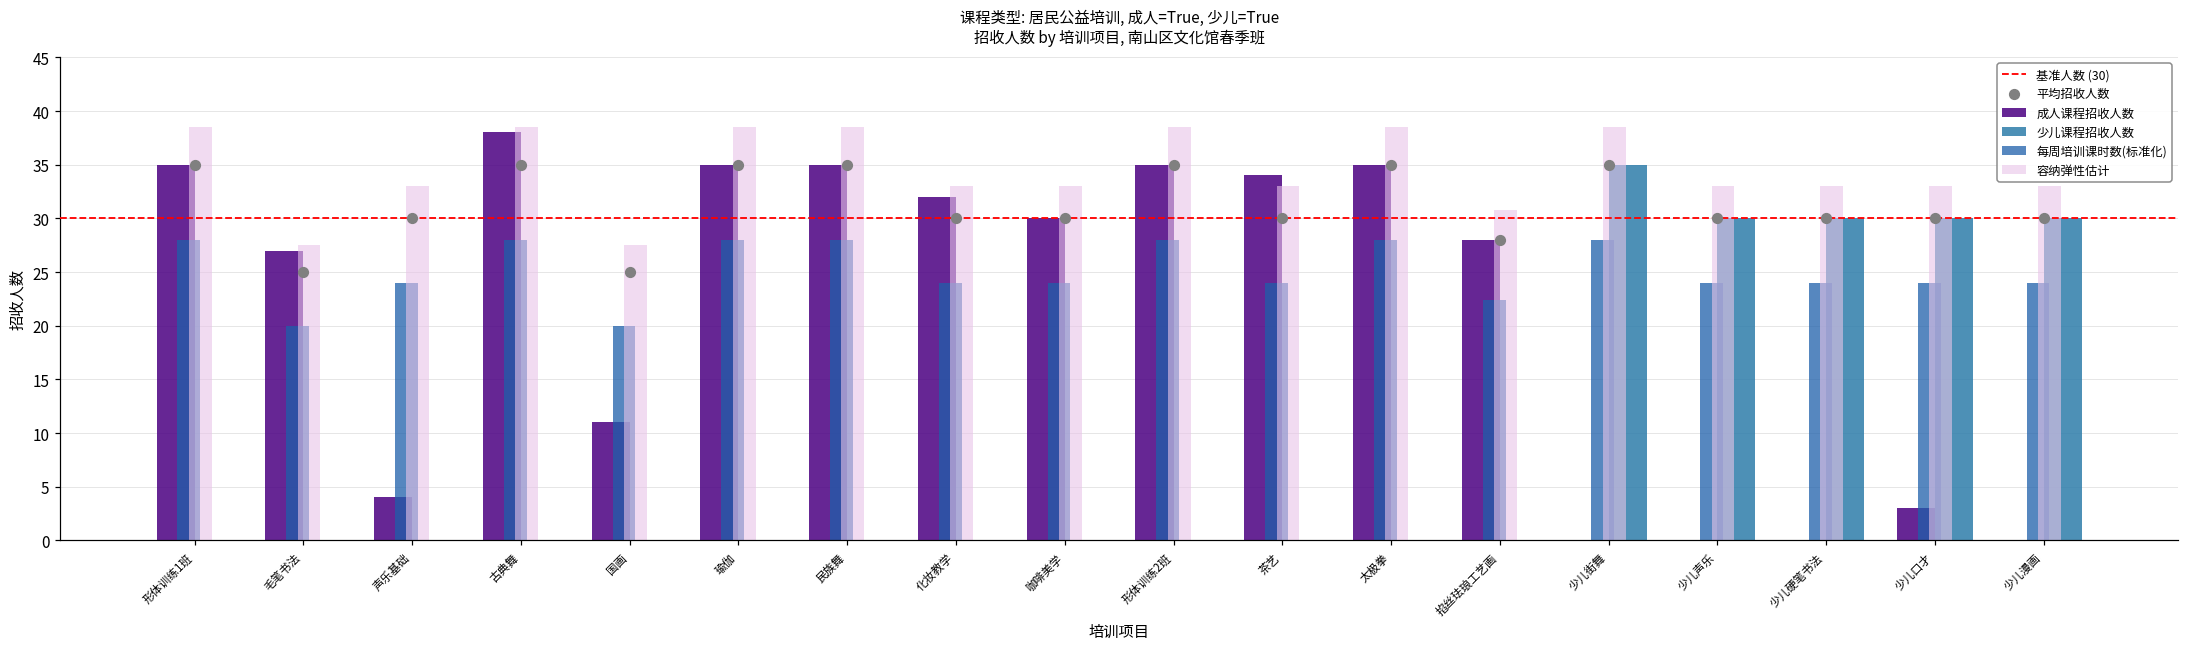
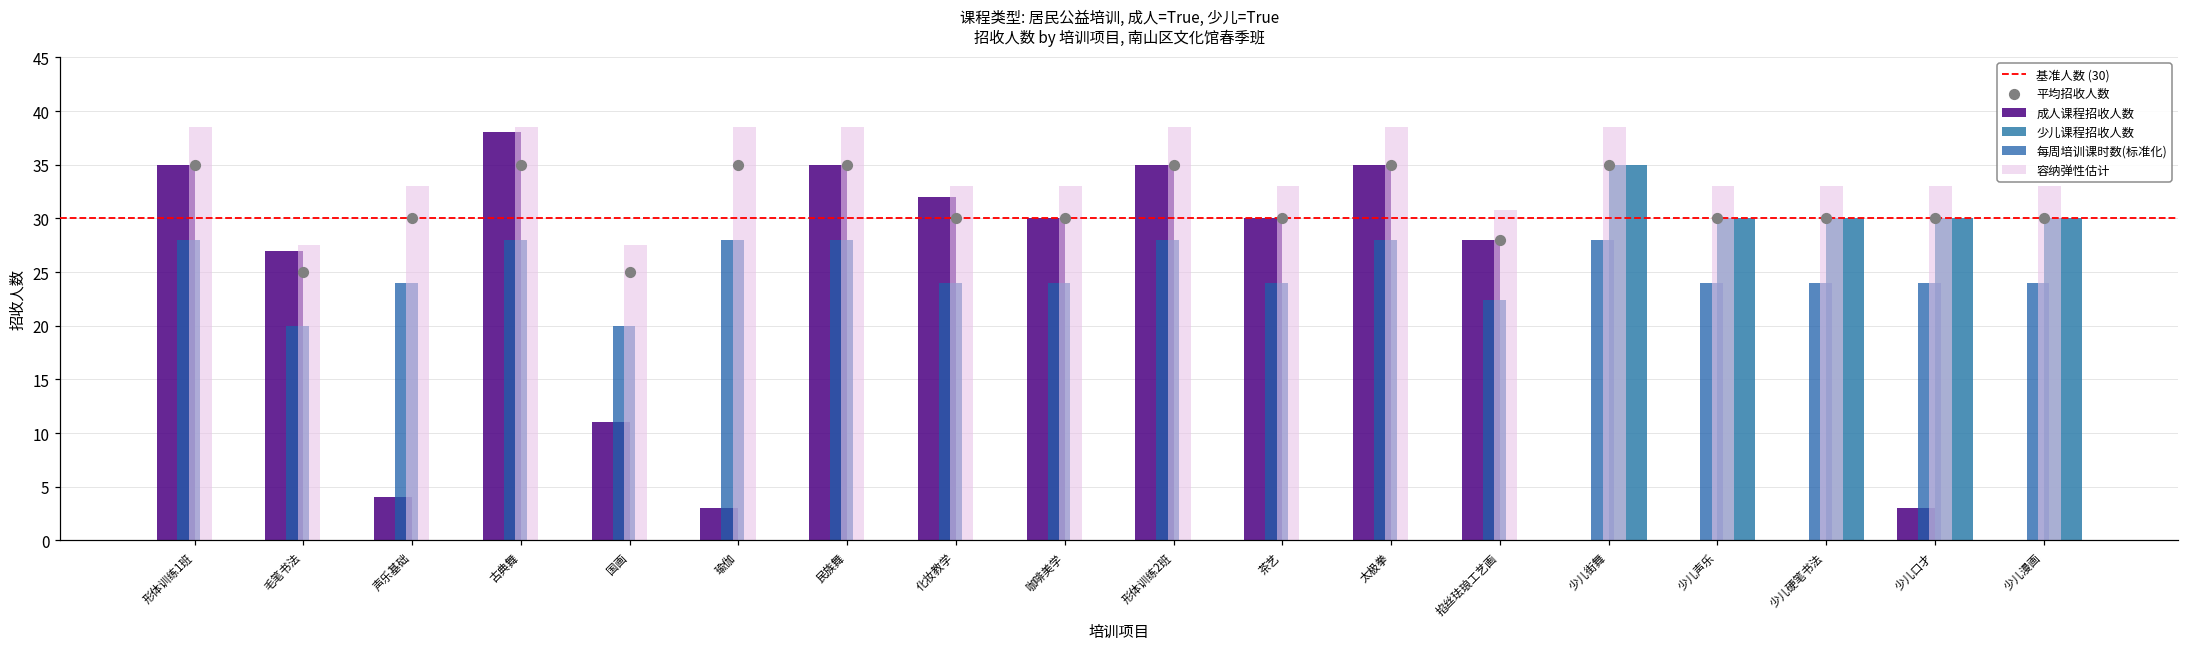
成人课程招收人数, 瑜伽: 35 -> 3
成人课程招收人数, 茶艺: 34 -> 30
